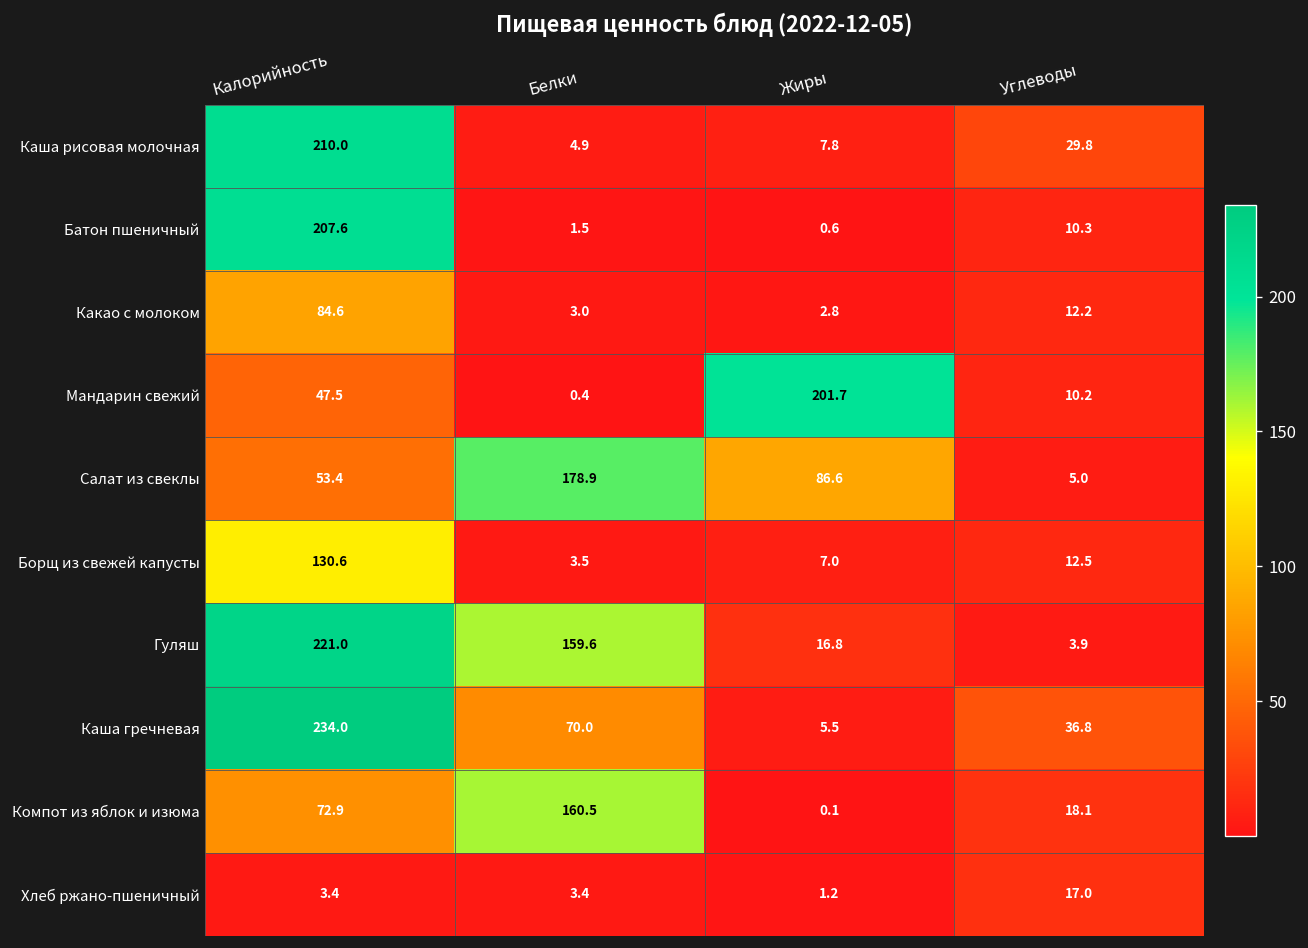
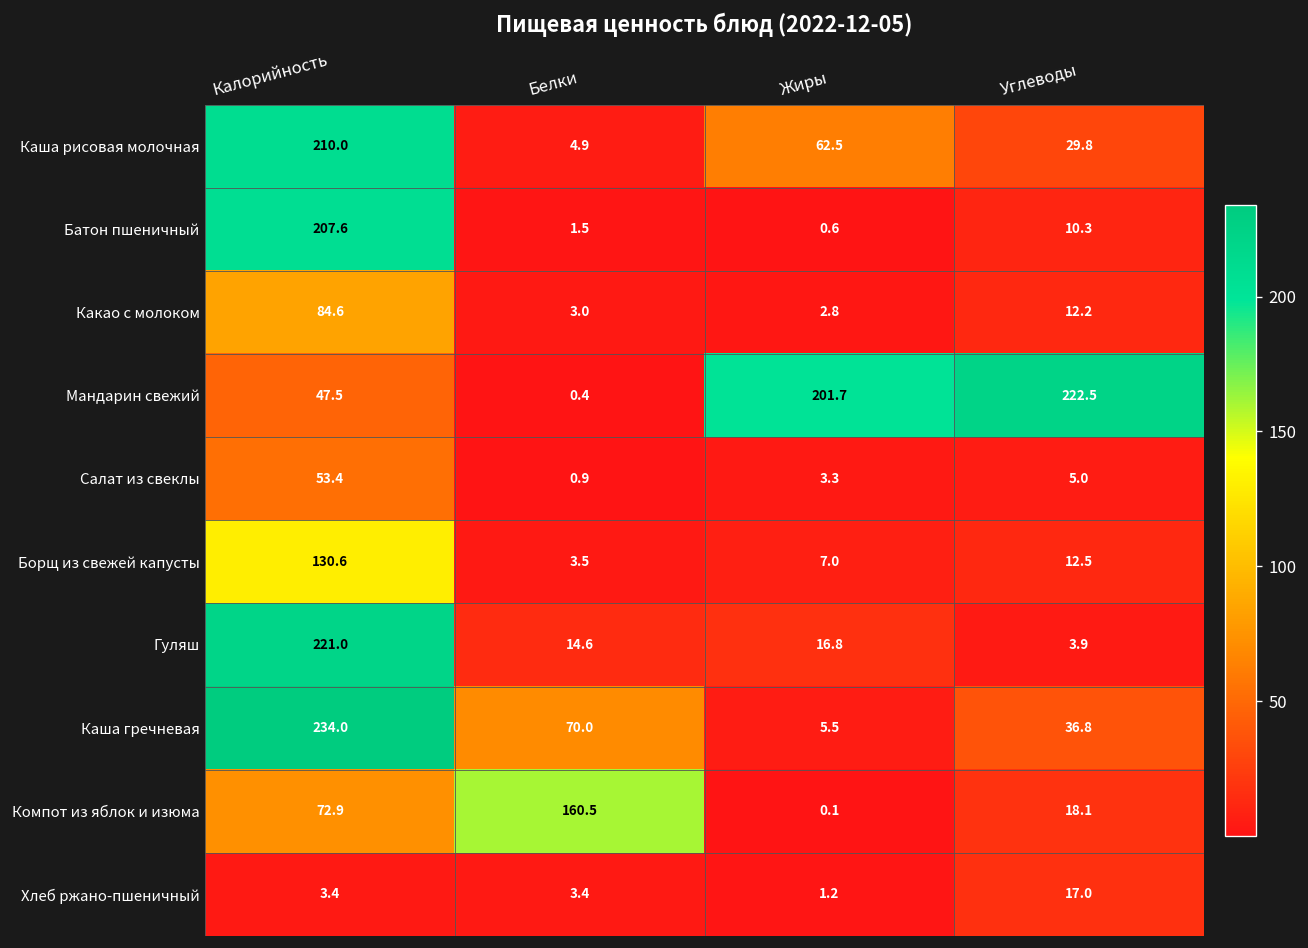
Каша рисовая молочная, Жиры: 7.8 -> 62.5
Мандарин свежий, Углеводы: 10.2 -> 222.5
Салат из свеклы, Белки: 178.9 -> 0.9
Салат из свеклы, Жиры: 86.6 -> 3.3
Гуляш, Белки: 159.6 -> 14.6
